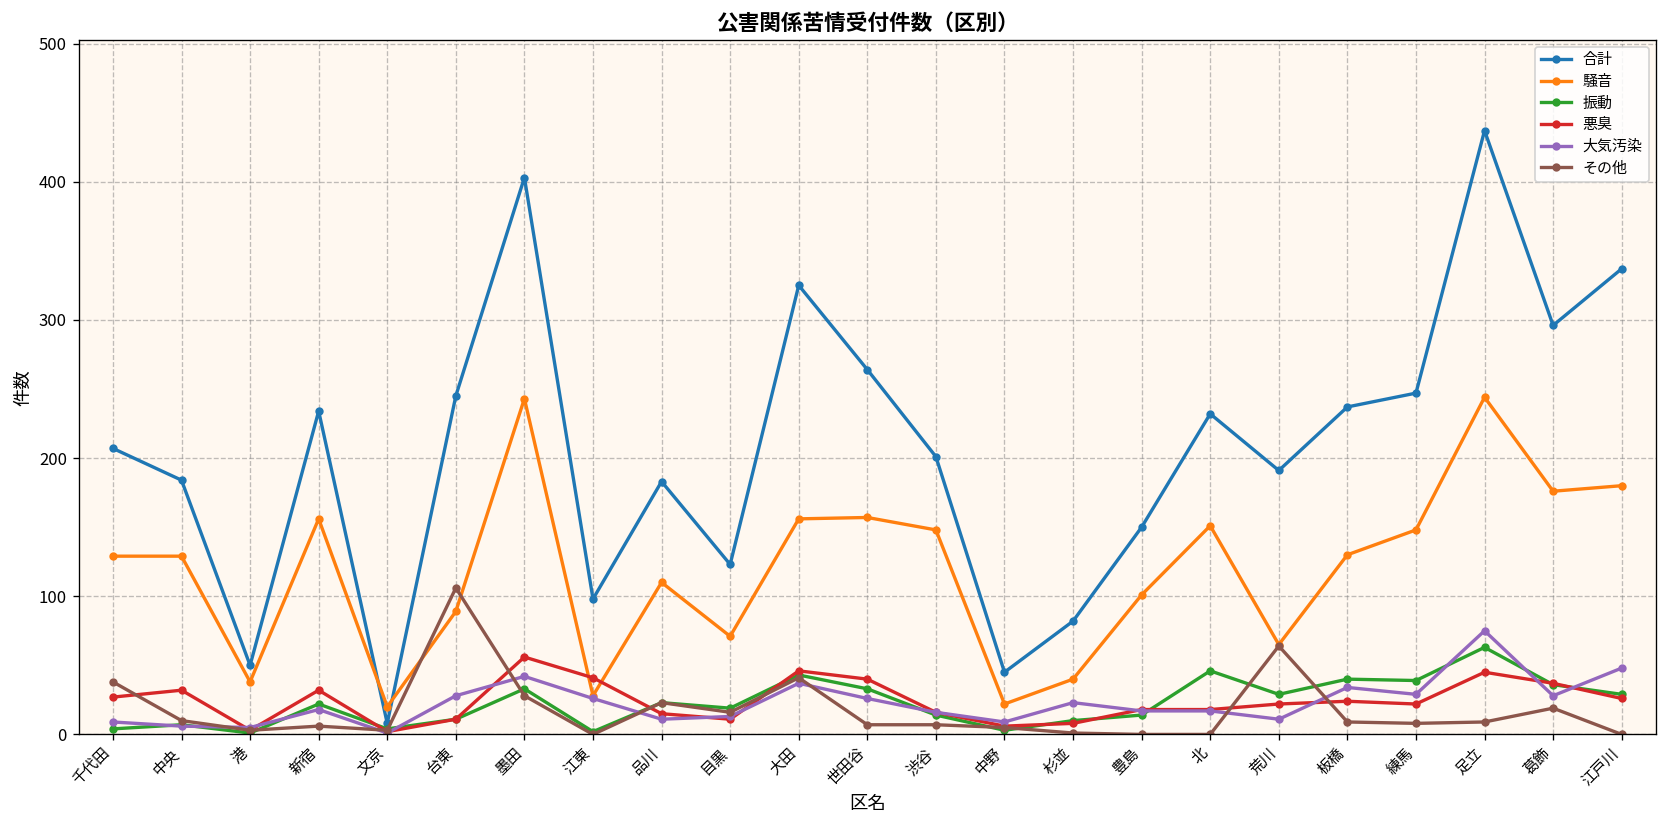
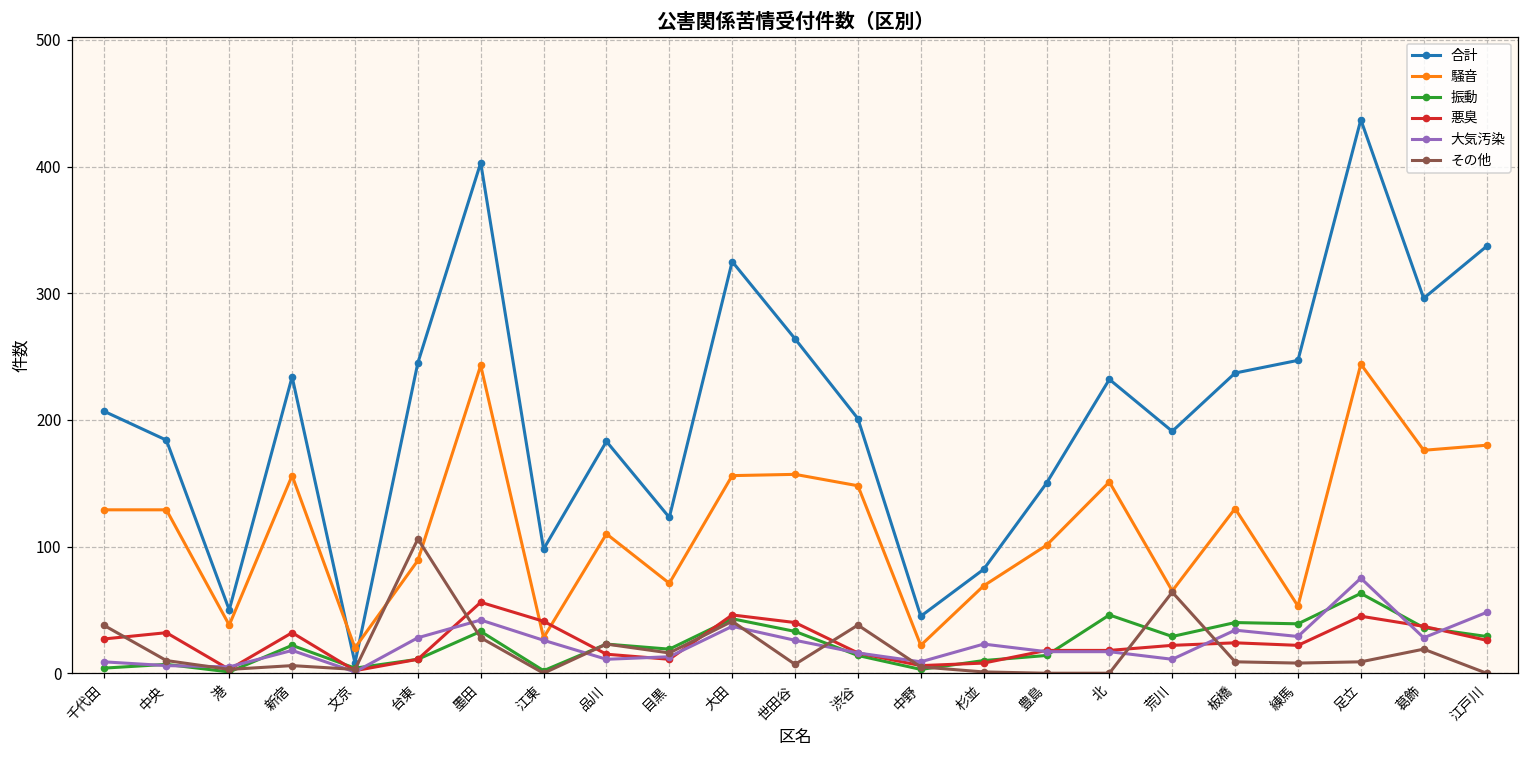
その他, 渋谷: 7 -> 38
騒音, 杉並: 40 -> 69
騒音, 練馬: 148 -> 53
